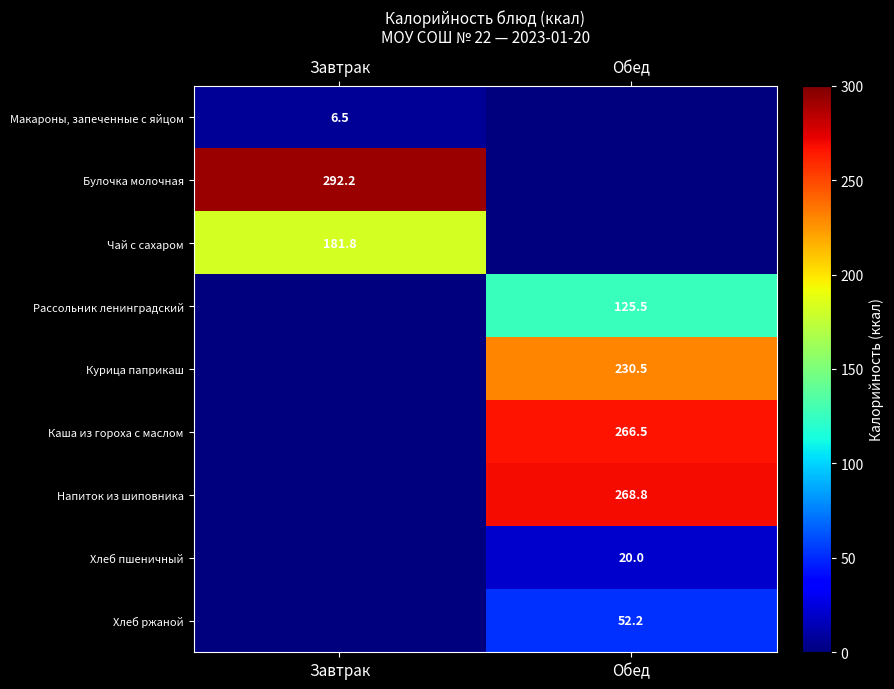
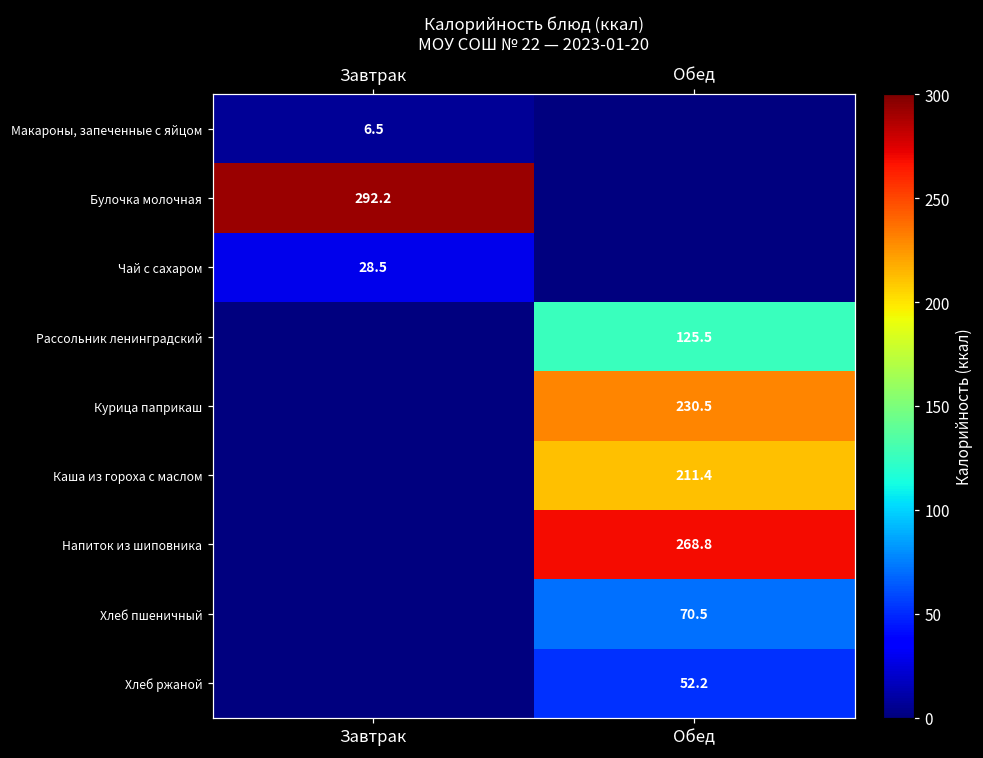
Чай с сахаром, Завтрак: 181.8 -> 28.5
Каша из гороха с маслом, Обед: 266.5 -> 211.4
Хлеб пшеничный, Обед: 20.0 -> 70.5
